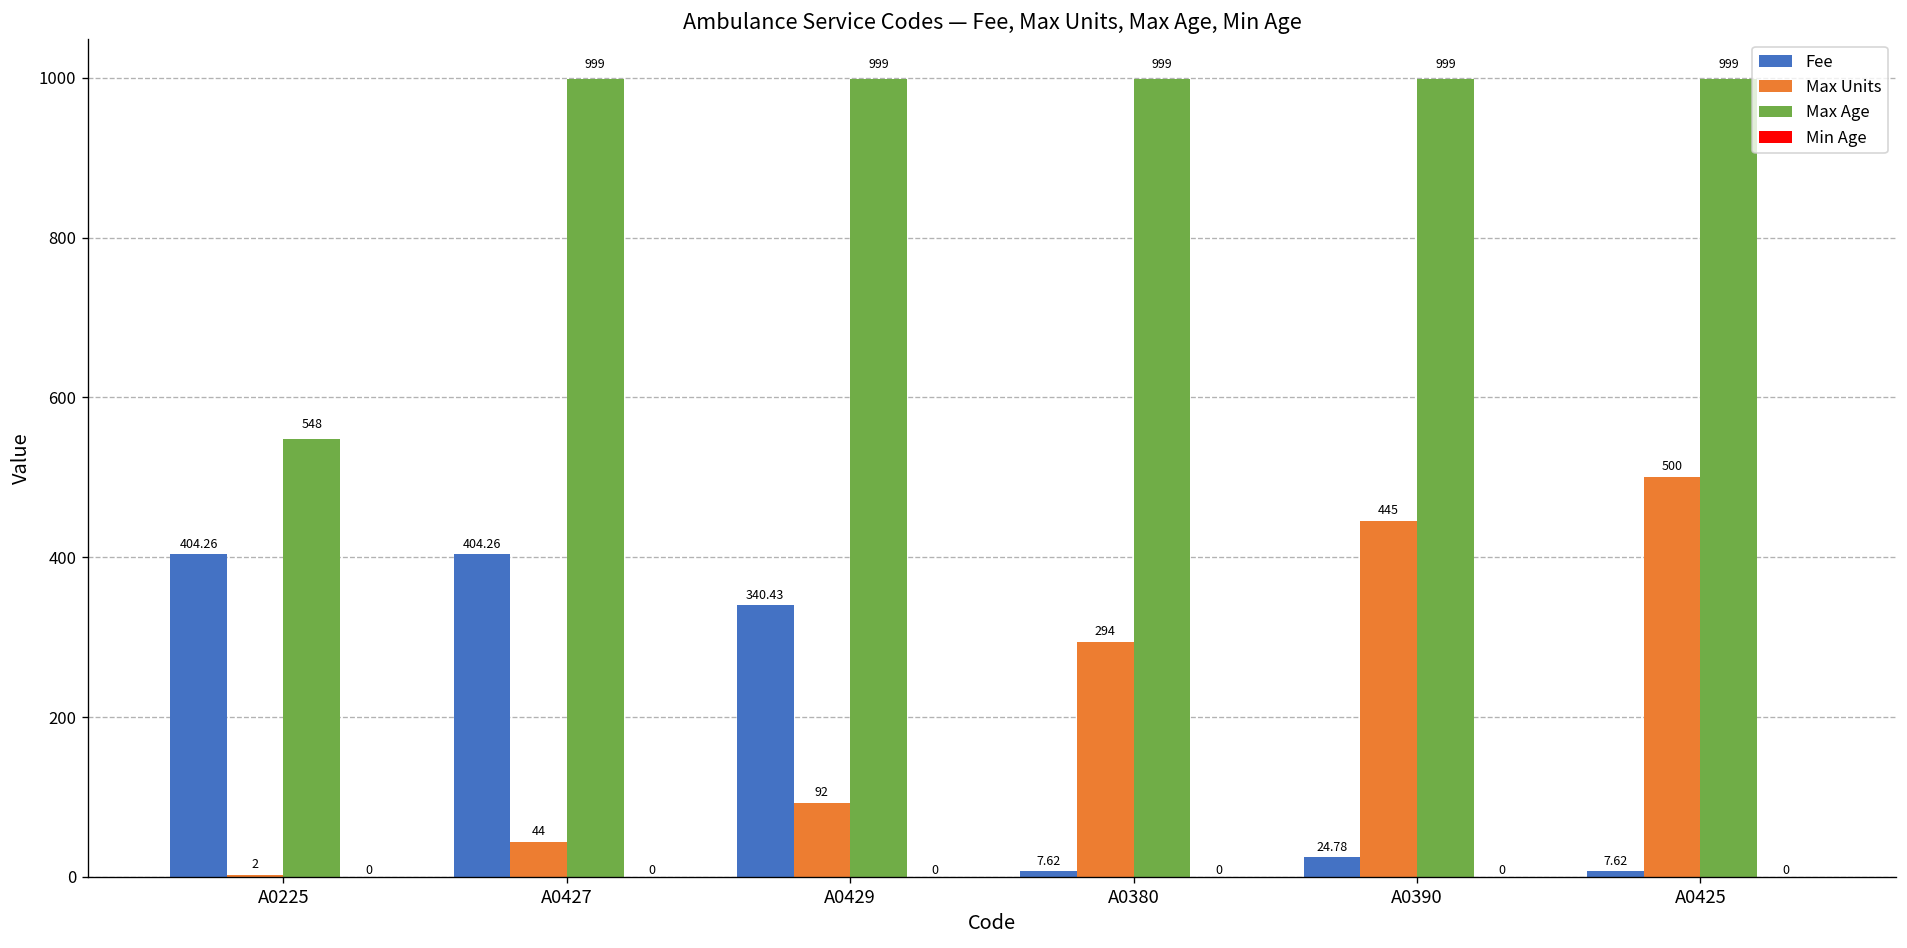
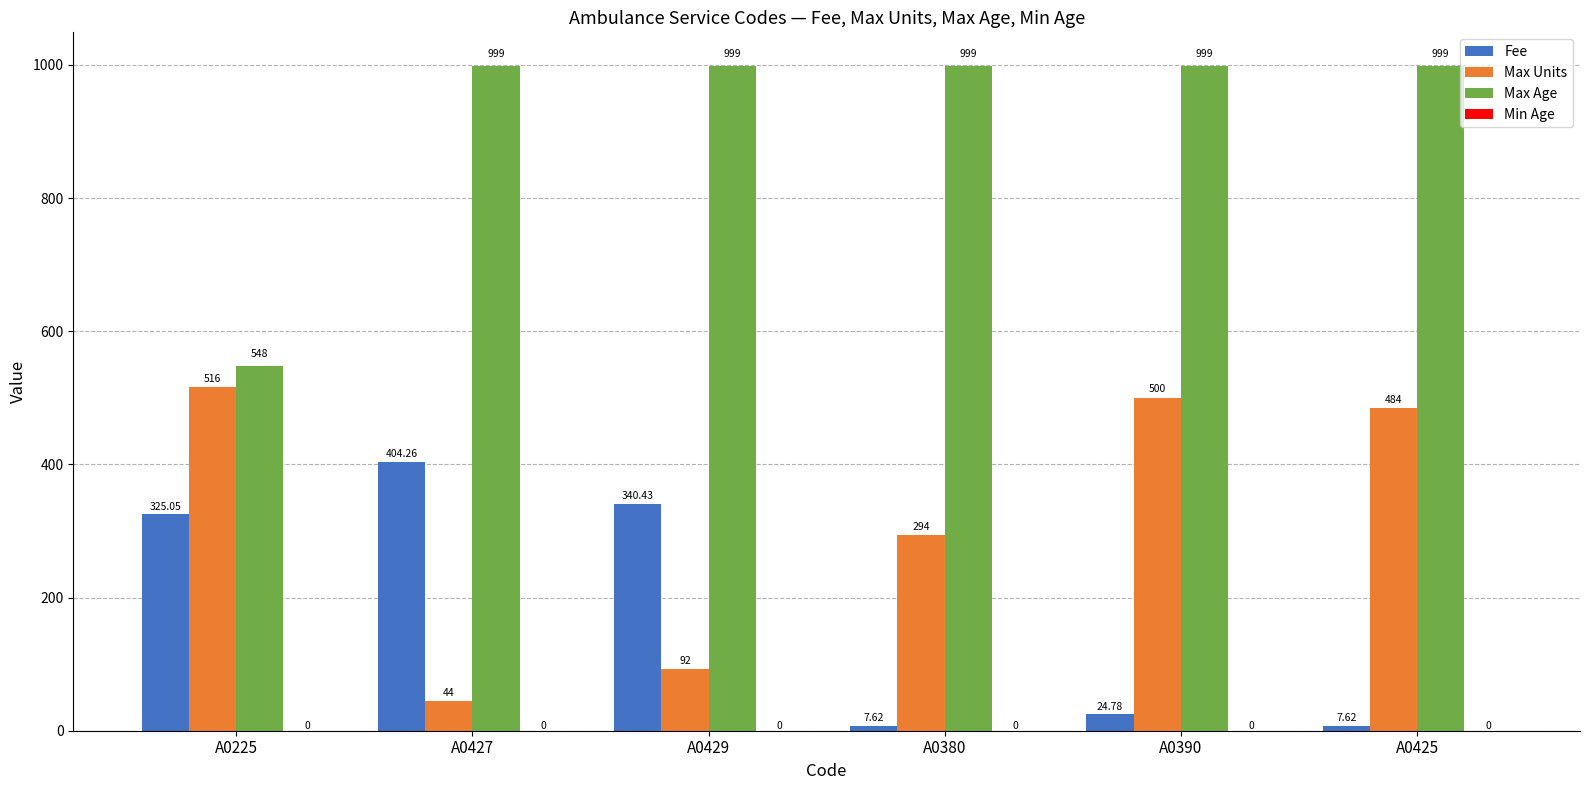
Fee, A0225: 404.26 -> 325.05
Max Units, A0225: 2 -> 516
Max Units, A0390: 445 -> 500
Max Units, A0425: 500 -> 484
